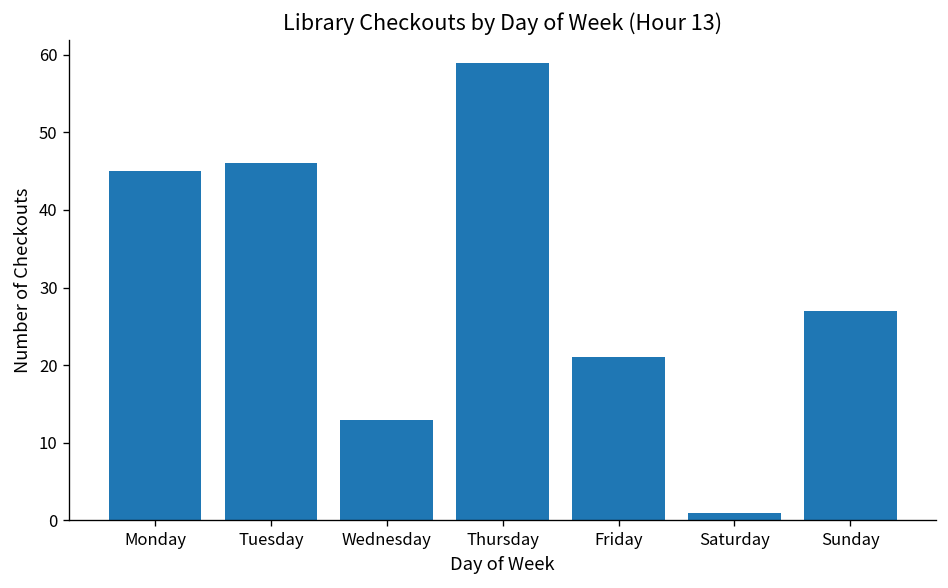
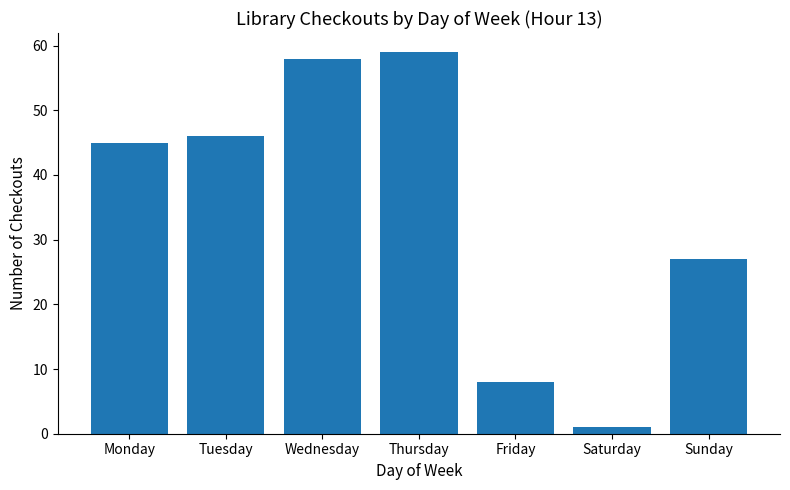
Wednesday: 13 -> 58
Friday: 21 -> 8
